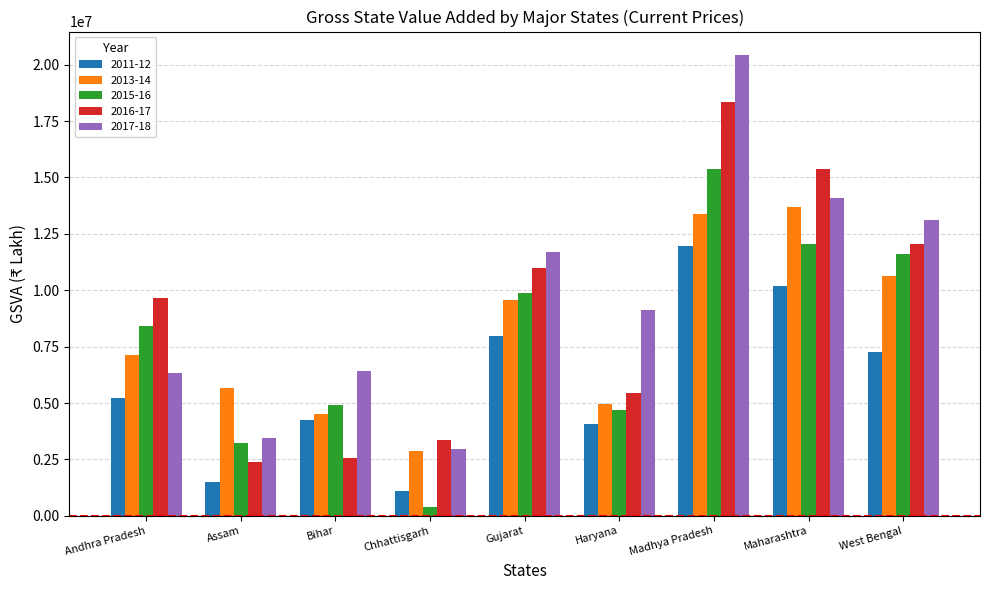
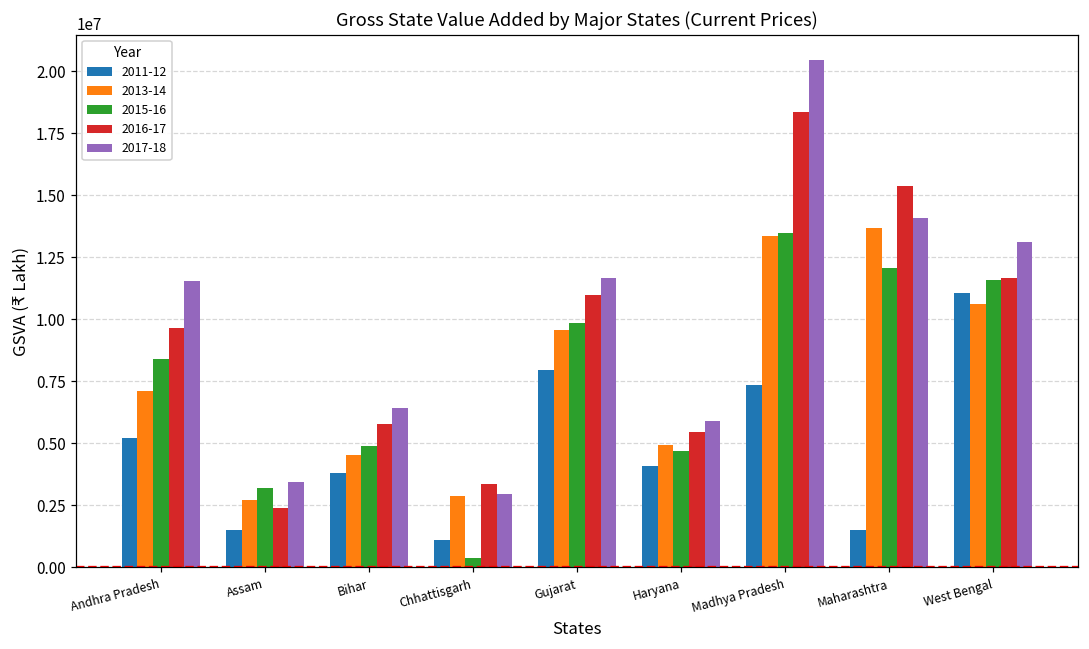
2017-18, Andhra Pradesh: 6300000 -> 11500000
2013-14, Assam: 5700000 -> 2700000
2011-12, Bihar: 4300000 -> 3800000
2016-17, Bihar: 2600000 -> 5800000
2017-18, Haryana: 9100000 -> 5900000
2011-12, Madhya Pradesh: 12000000 -> 7300000
2015-16, Madhya Pradesh: 15400000 -> 13500000
2011-12, Maharashtra: 10200000 -> 1500000
2011-12, West Bengal: 7200000 -> 11100000
2016-17, West Bengal: 12000000 -> 11600000
